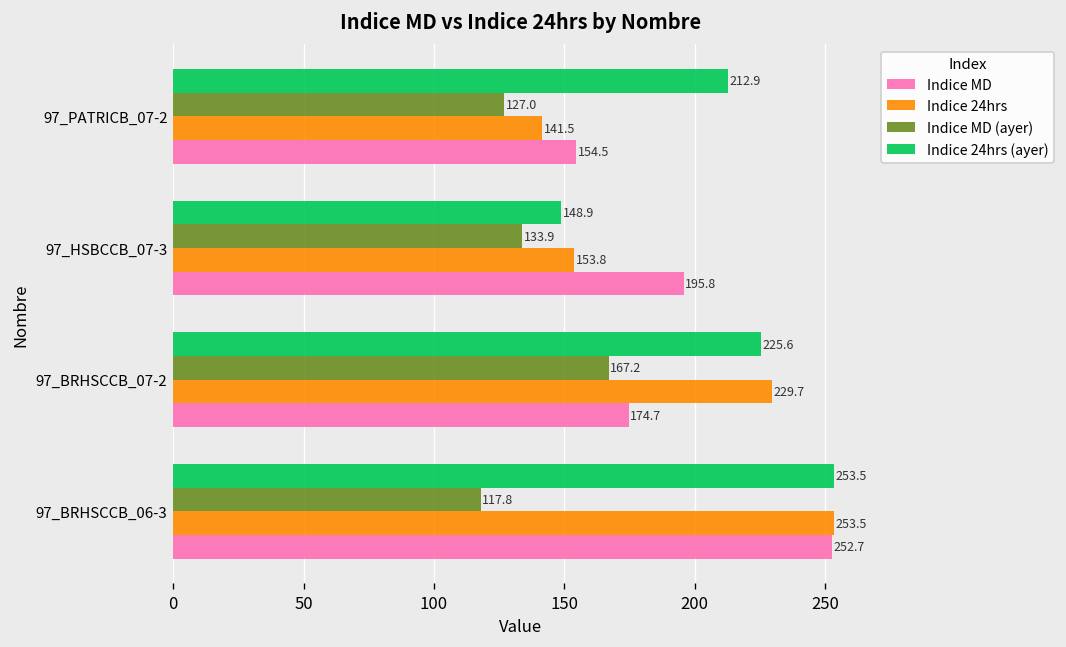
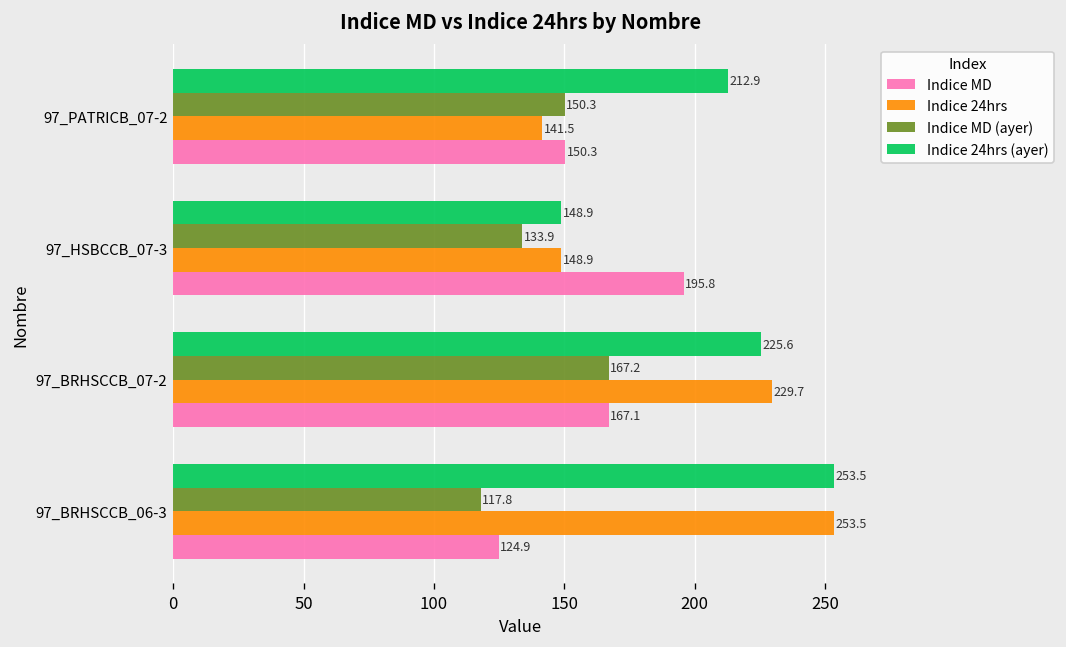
Indice MD (ayer), 97_PATRICB_07-2: 127.0 -> 150.3
Indice MD, 97_PATRICB_07-2: 154.5 -> 150.3
Indice 24hrs, 97_HSBCCB_07-3: 153.8 -> 148.9
Indice MD, 97_BRHSCCB_07-2: 174.7 -> 167.1
Indice MD, 97_BRHSCCB_06-3: 252.7 -> 124.9
